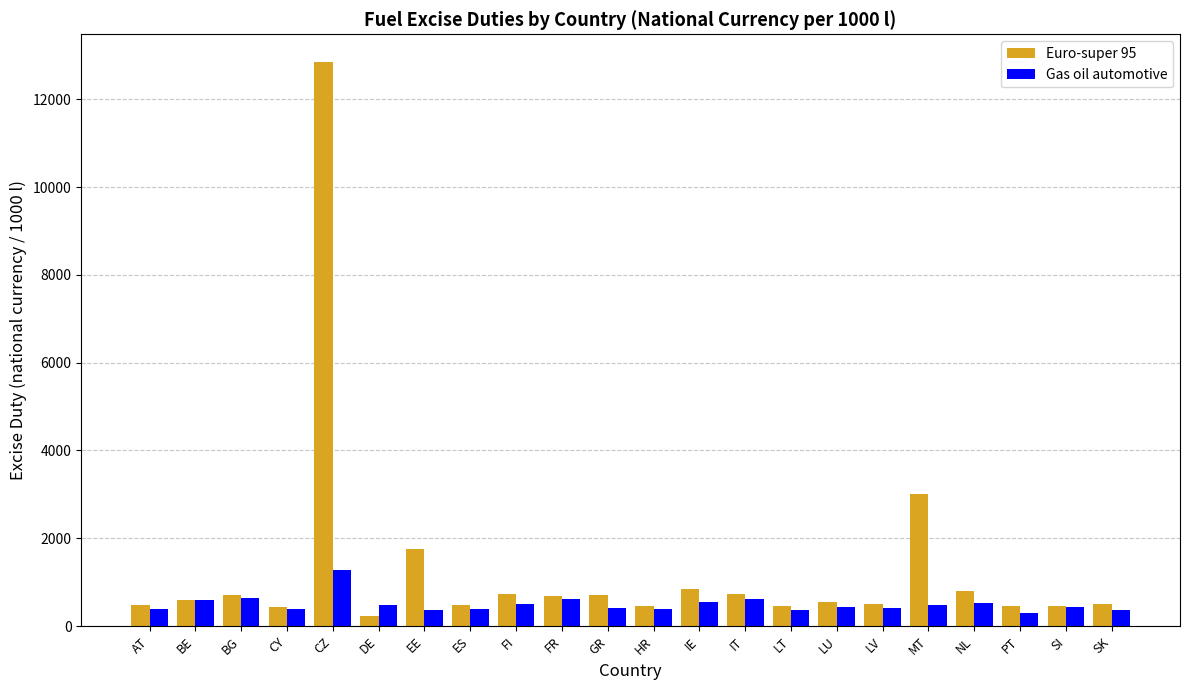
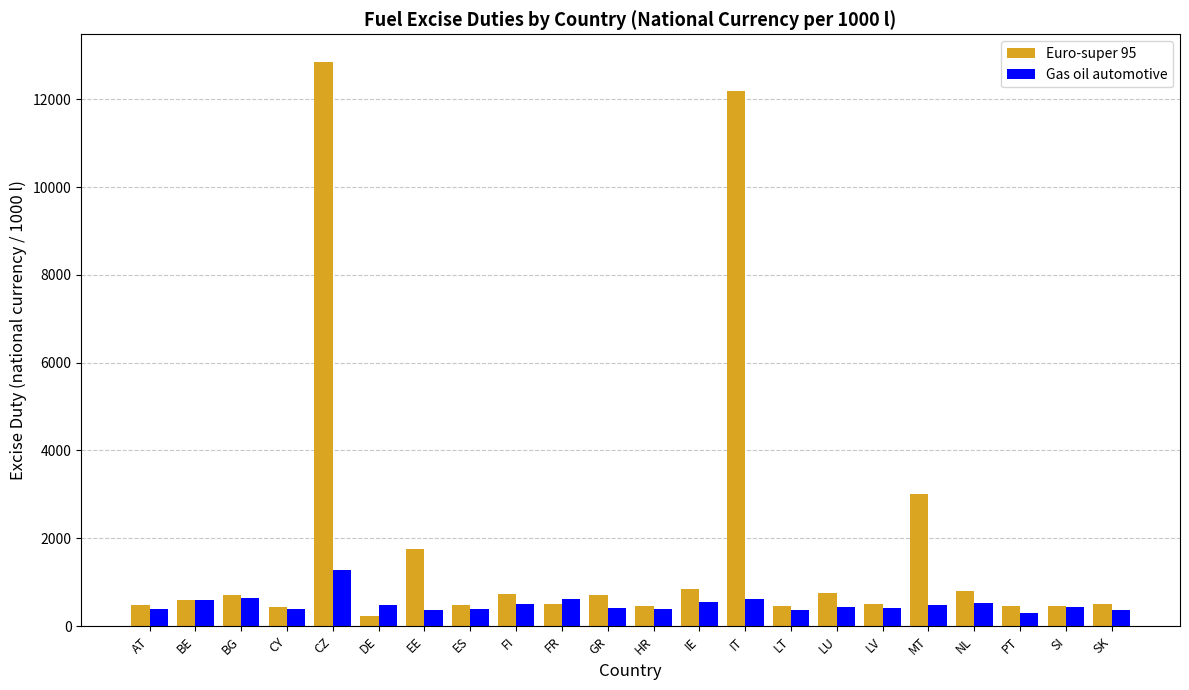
Euro-super 95, FR: 700 -> 500
Euro-super 95, IT: 700 -> 12200
Euro-super 95, LU: 500 -> 700
